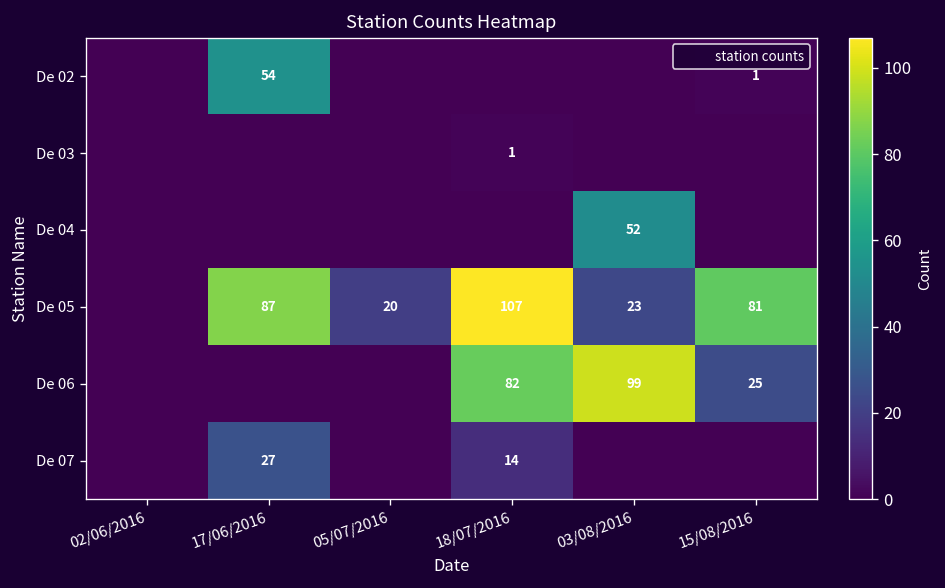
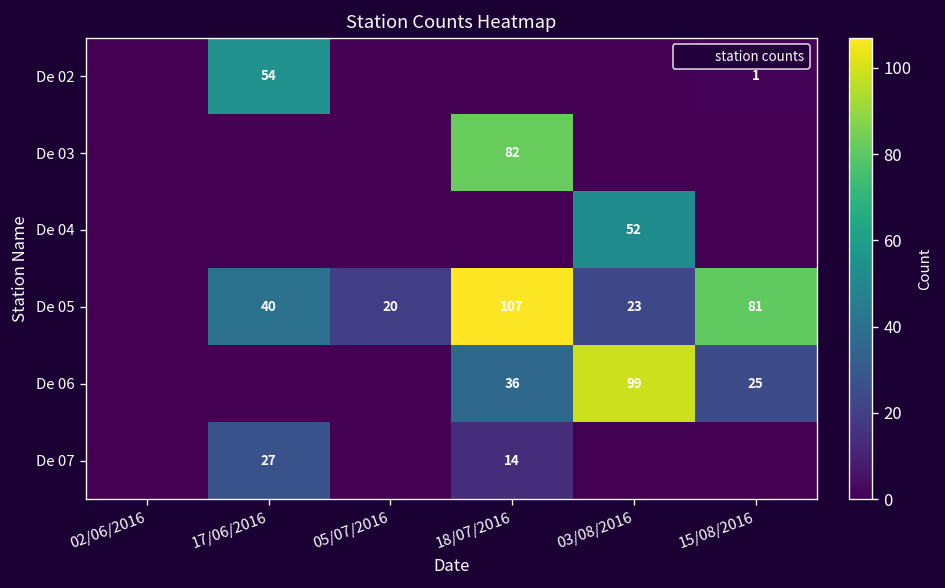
De 03, 18/07/2016: 1 -> 82
De 05, 17/06/2016: 87 -> 40
De 06, 18/07/2016: 82 -> 36
